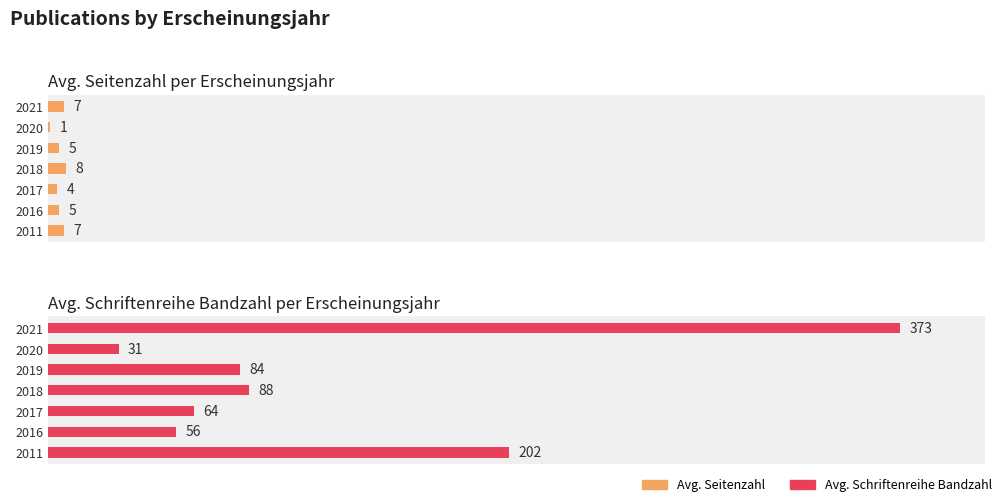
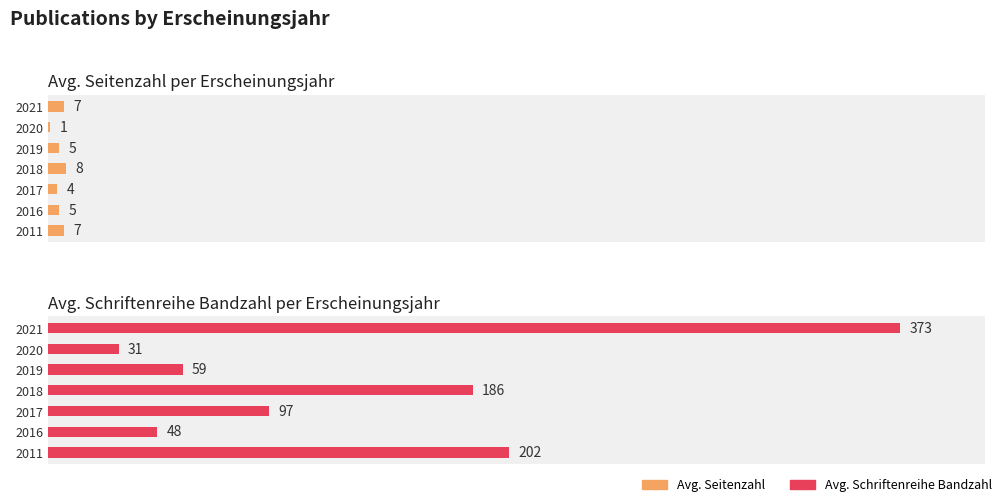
Avg. Schriftenreihe Bandzahl per Erscheinungsjahr, 2019: 84 -> 59
Avg. Schriftenreihe Bandzahl per Erscheinungsjahr, 2018: 88 -> 186
Avg. Schriftenreihe Bandzahl per Erscheinungsjahr, 2017: 64 -> 97
Avg. Schriftenreihe Bandzahl per Erscheinungsjahr, 2016: 56 -> 48
